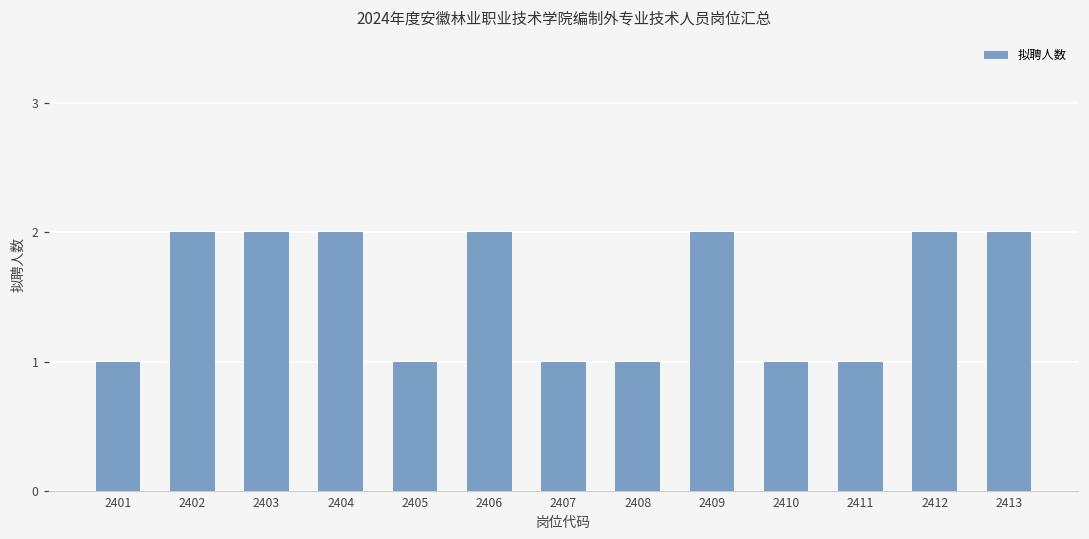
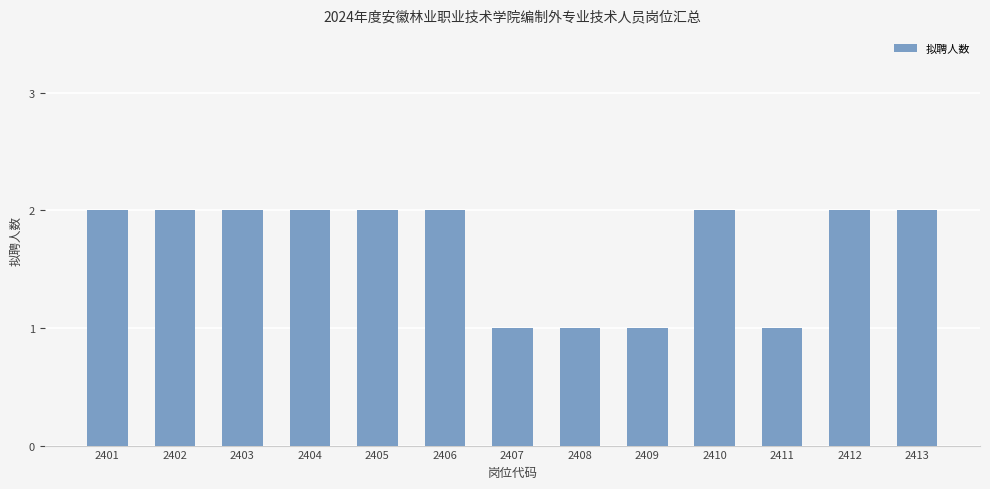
2401: 1 -> 2
2405: 1 -> 2
2409: 2 -> 1
2410: 1 -> 2
